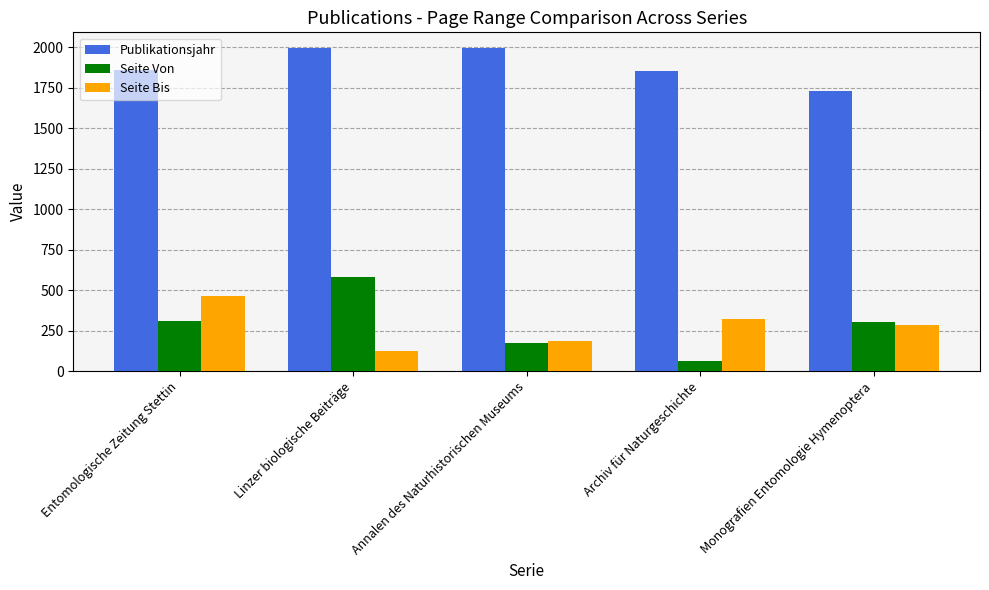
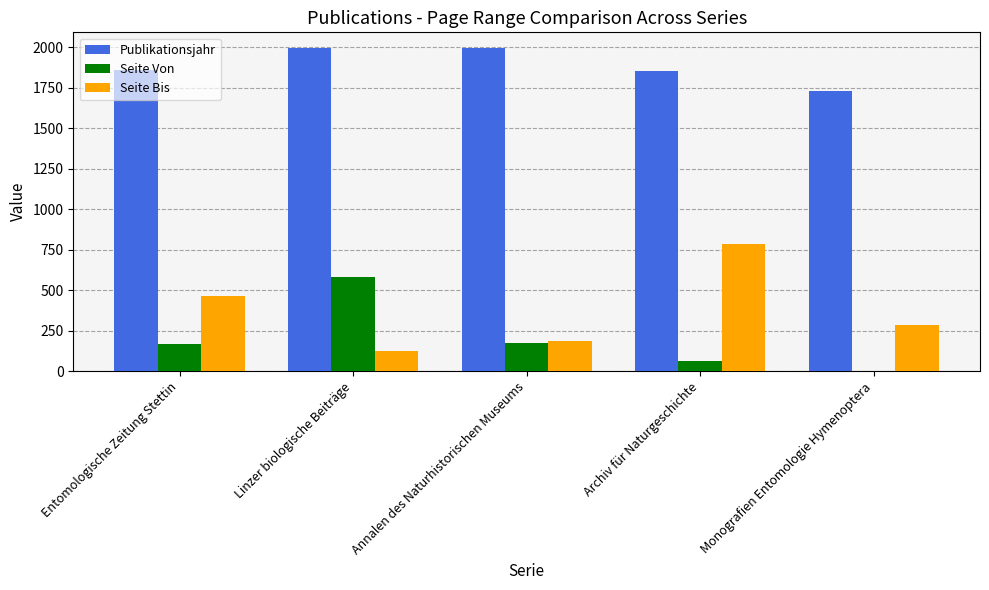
Seite Von, Entomologische Zeitung Stettin: 310 -> 170
Seite Bis, Archiv für Naturgeschichte: 320 -> 790
Seite Von, Monografien Entomologie Hymenoptera: 310 -> 0
